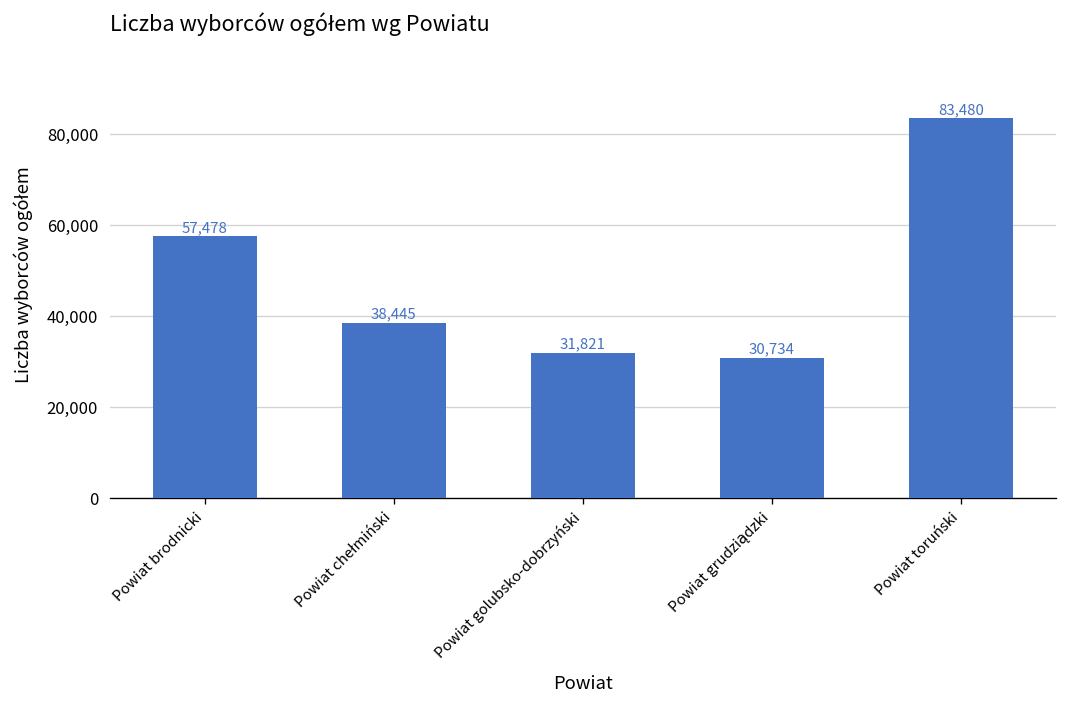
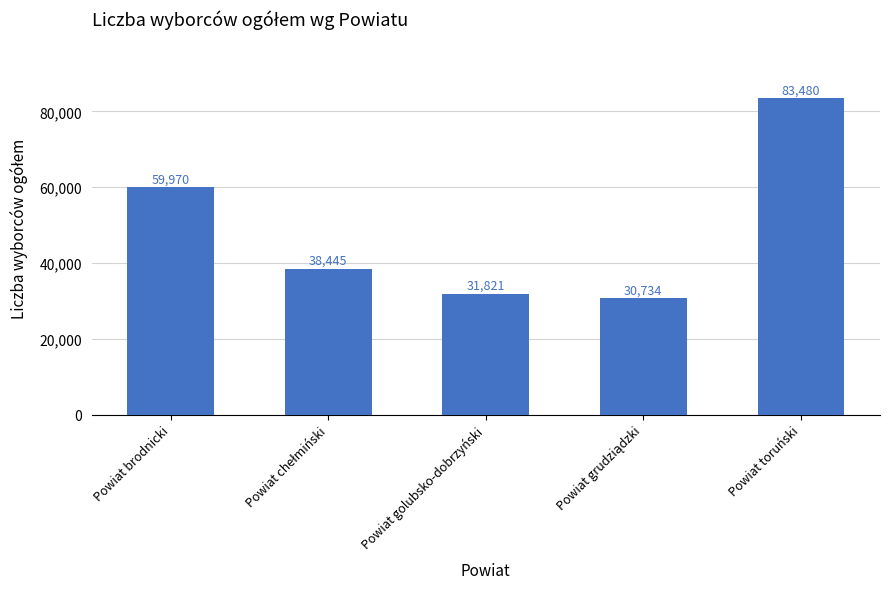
Powiat brodnicki: 57,478 -> 59,970
